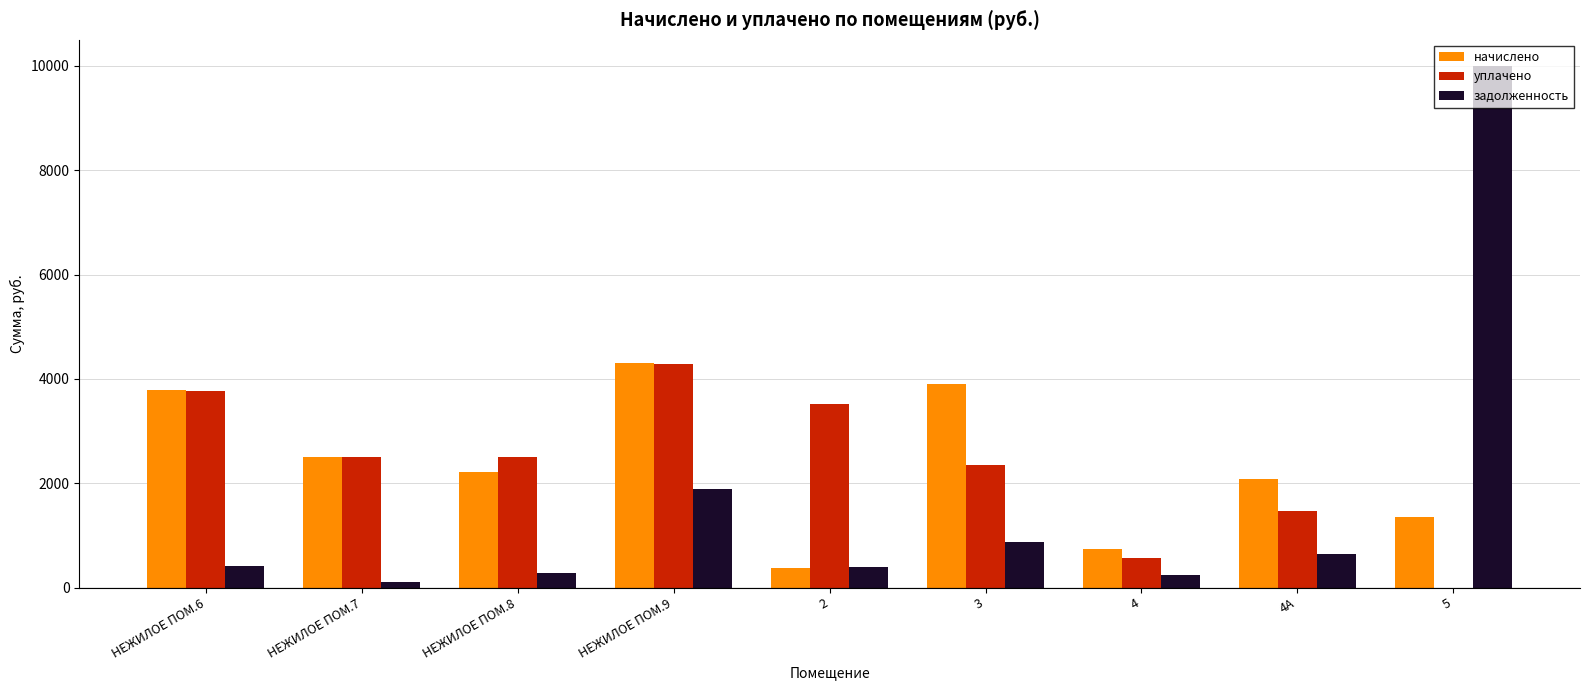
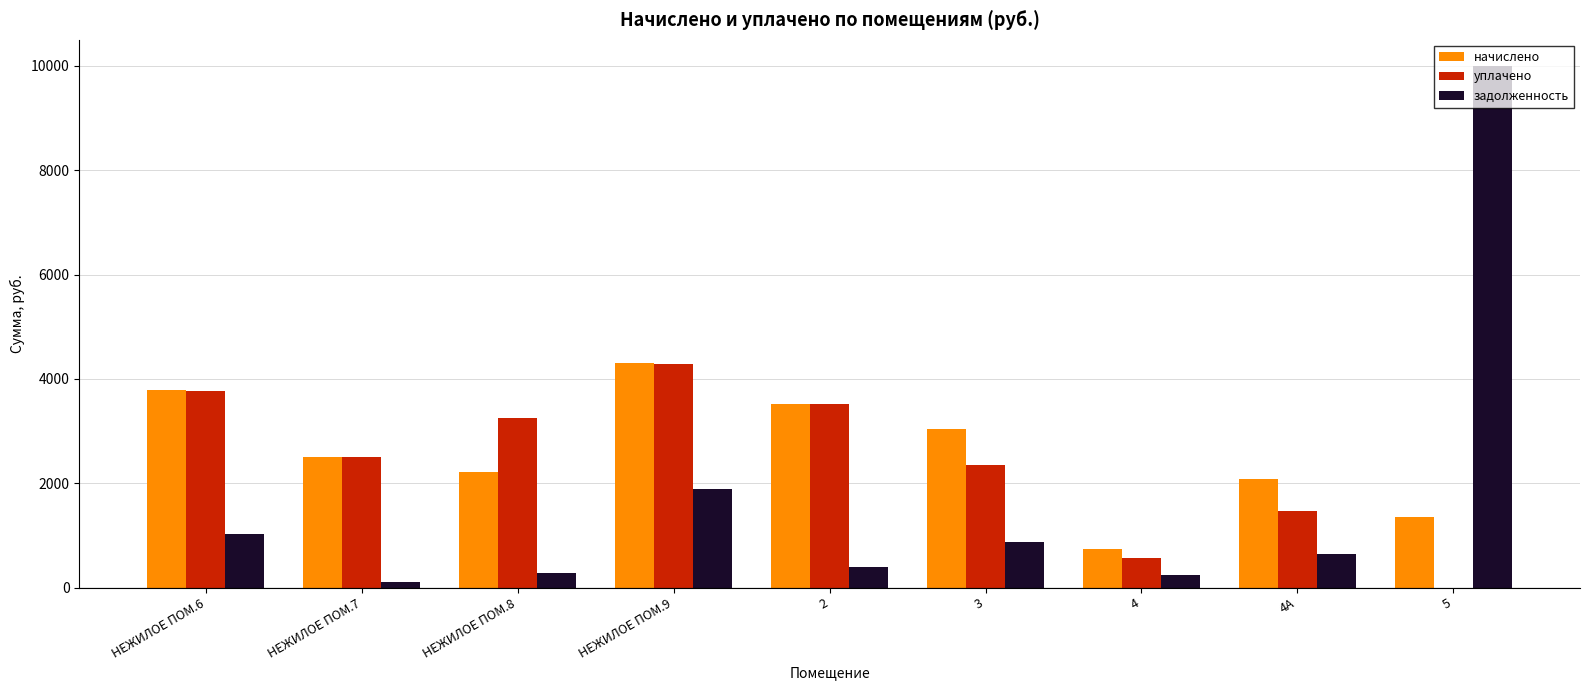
задолженность, НЕЖИЛОЕ ПОМ.6: 400 -> 1000
уплачено, НЕЖИЛОЕ ПОМ.8: 2500 -> 3200
начислено, 2: 400 -> 3500
начислено, 3: 3900 -> 3000
